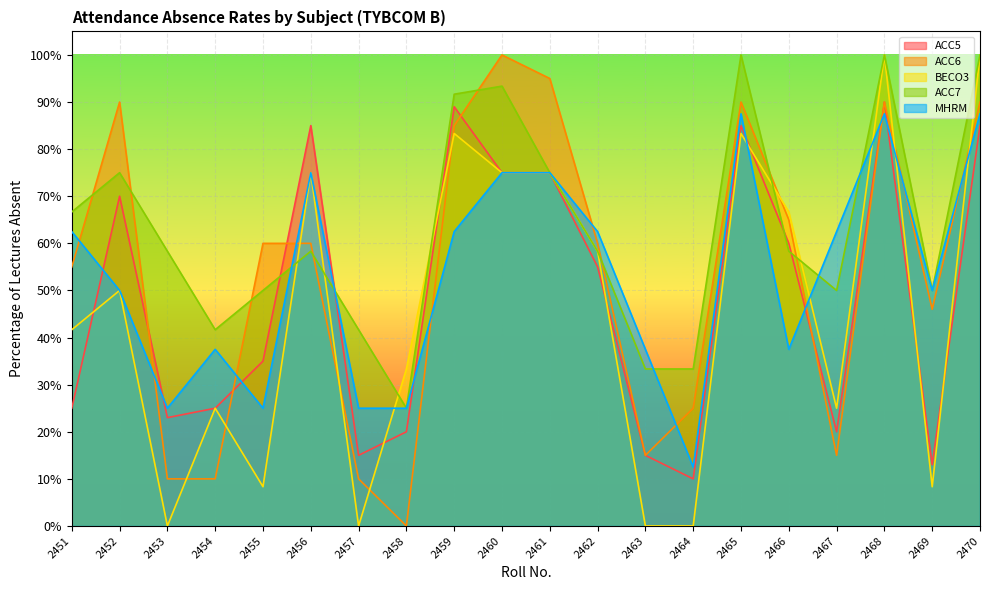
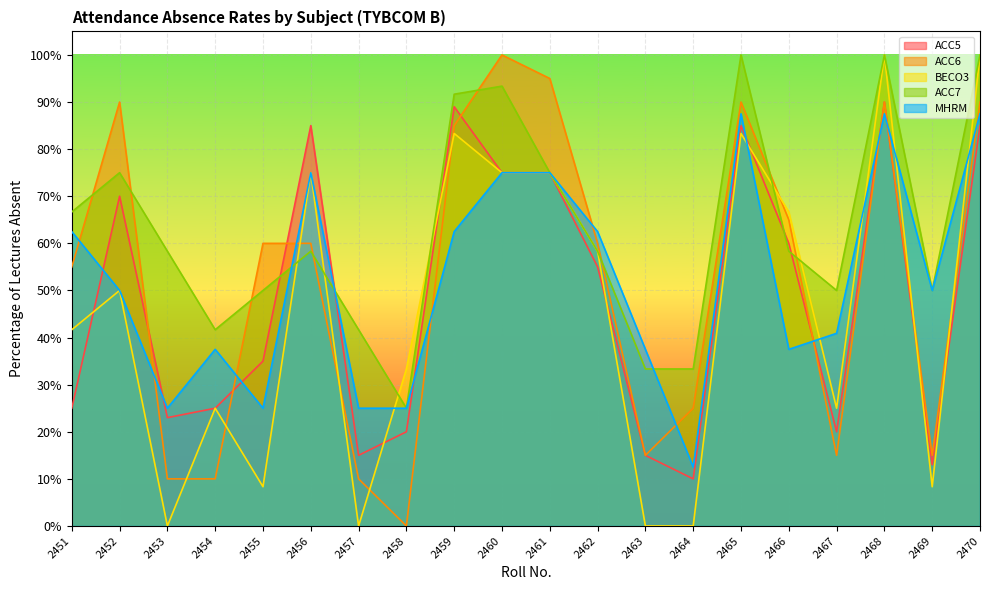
MHRM, 2467: 63% -> 41%
ACC6, 2469: 46% -> 15%
